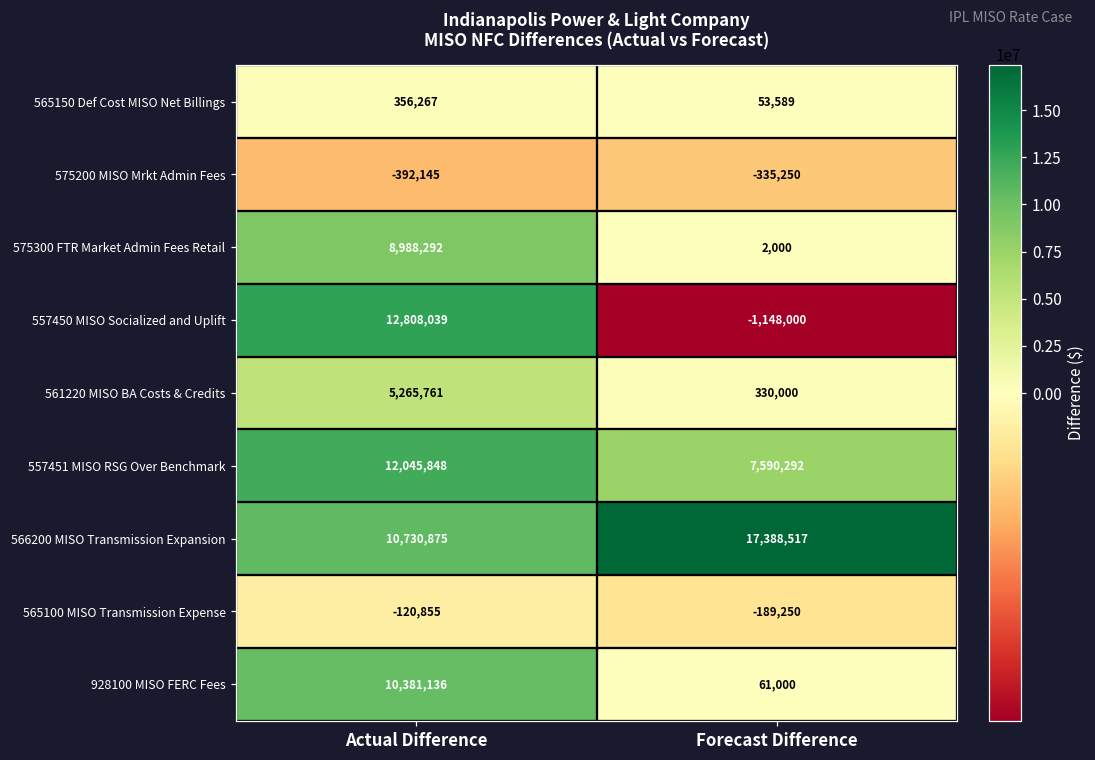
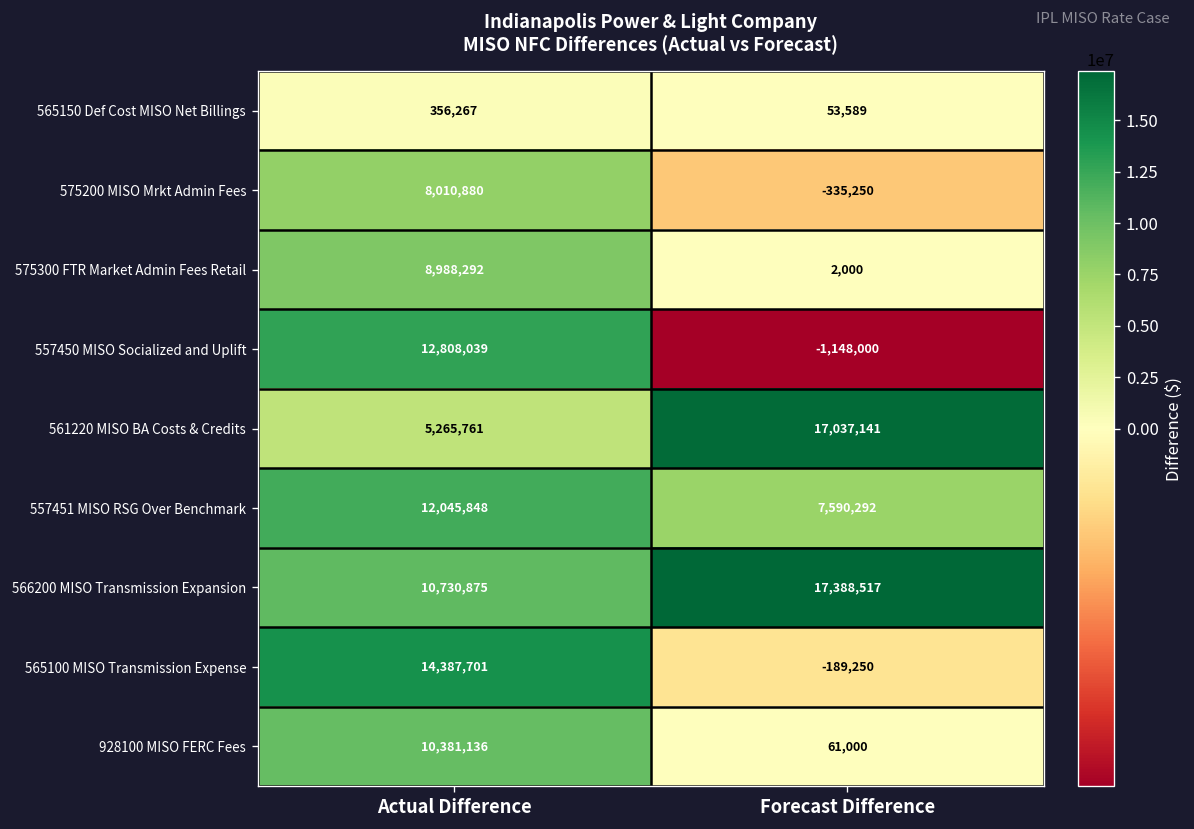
575200 MISO Mrkt Admin Fees, Actual Difference: -392,145 -> 8,010,880
561220 MISO BA Costs & Credits, Forecast Difference: 330,000 -> 17,037,141
565100 MISO Transmission Expense, Actual Difference: -120,855 -> 14,387,701
